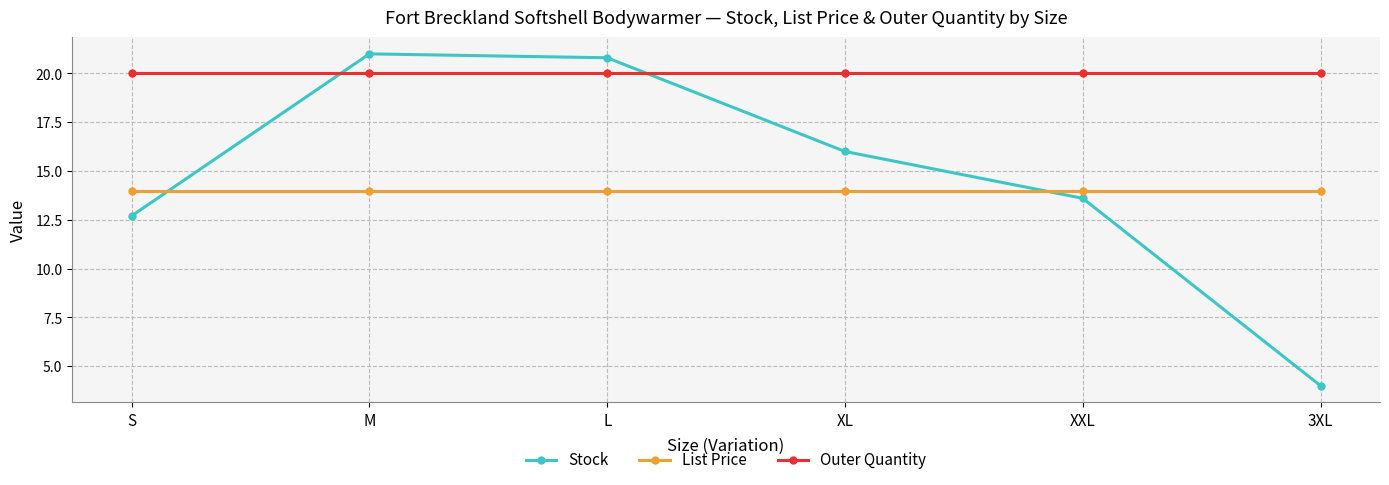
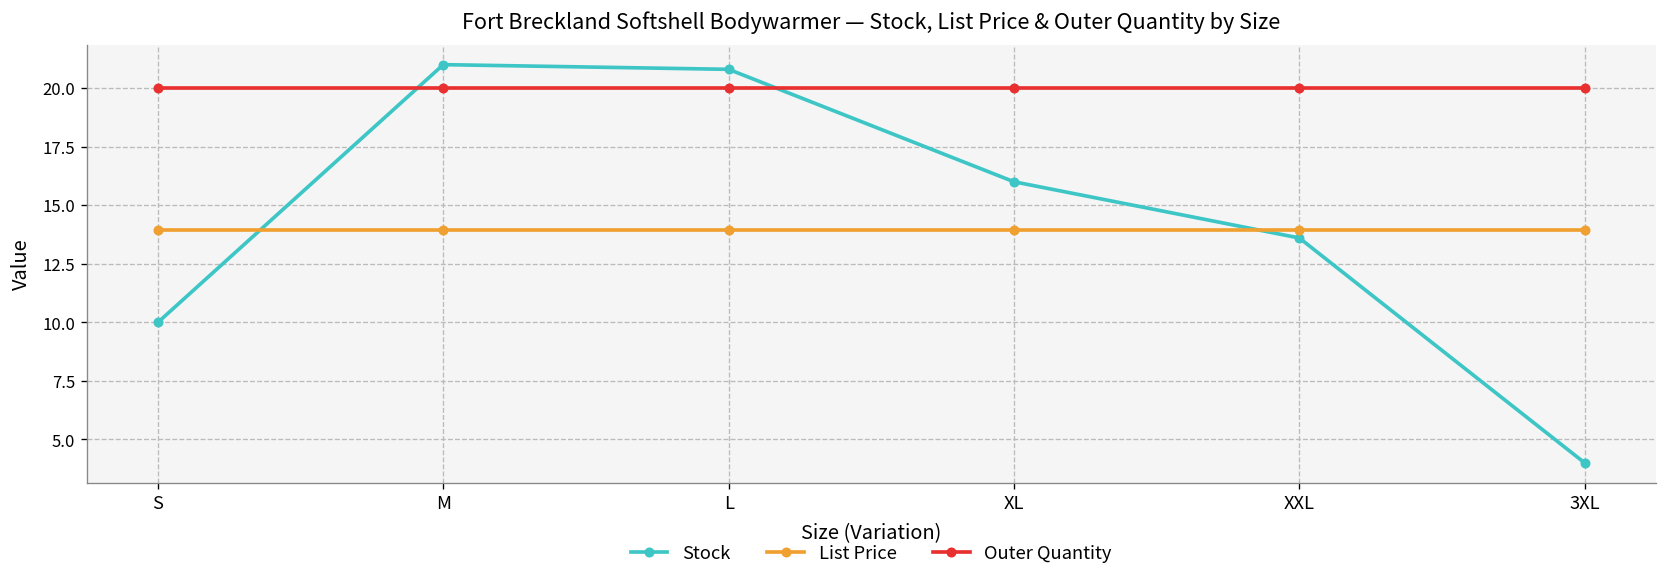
Stock, S: 12.7 -> 10.0
